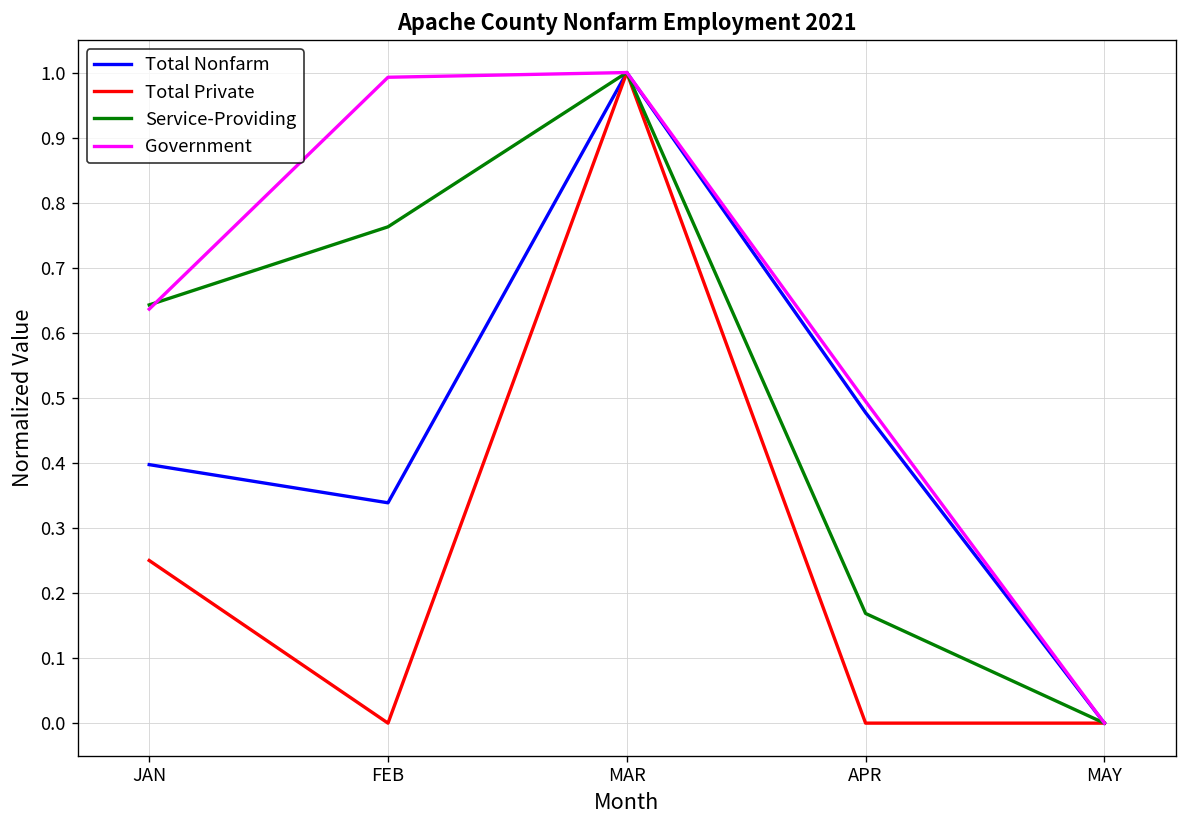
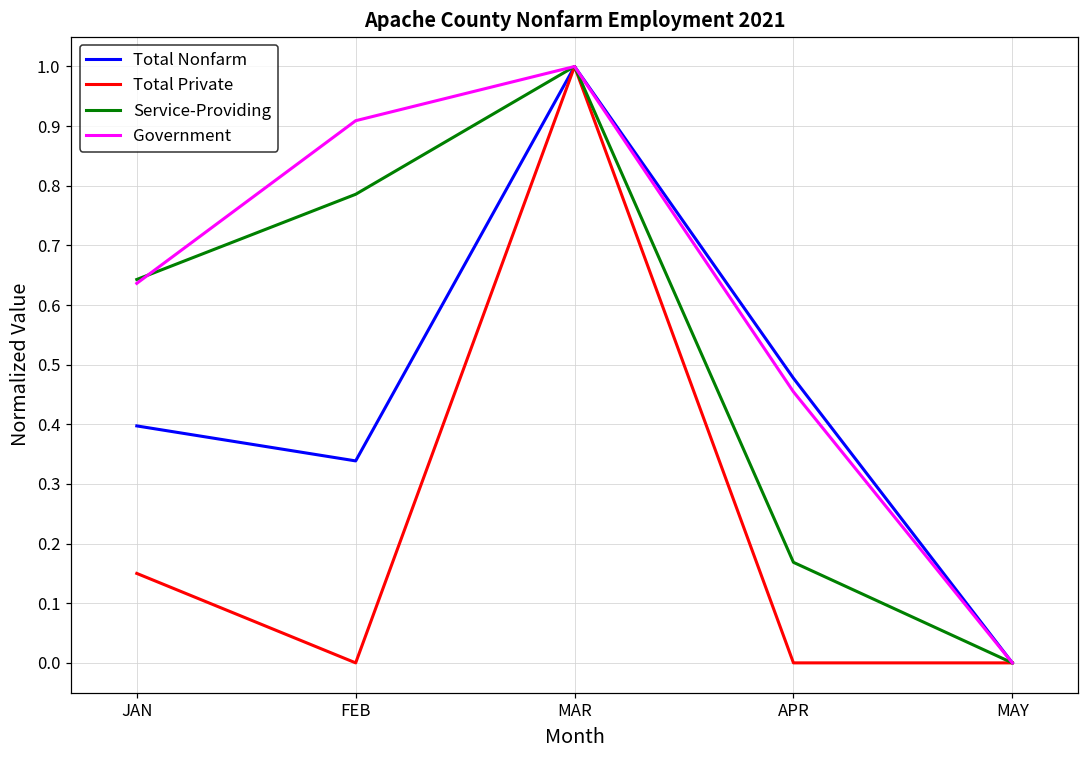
Total Private, JAN: 0.25 -> 0.15
Service-Providing, FEB: 0.76 -> 0.79
Government, FEB: 0.99 -> 0.91
Government, APR: 0.49 -> 0.45
